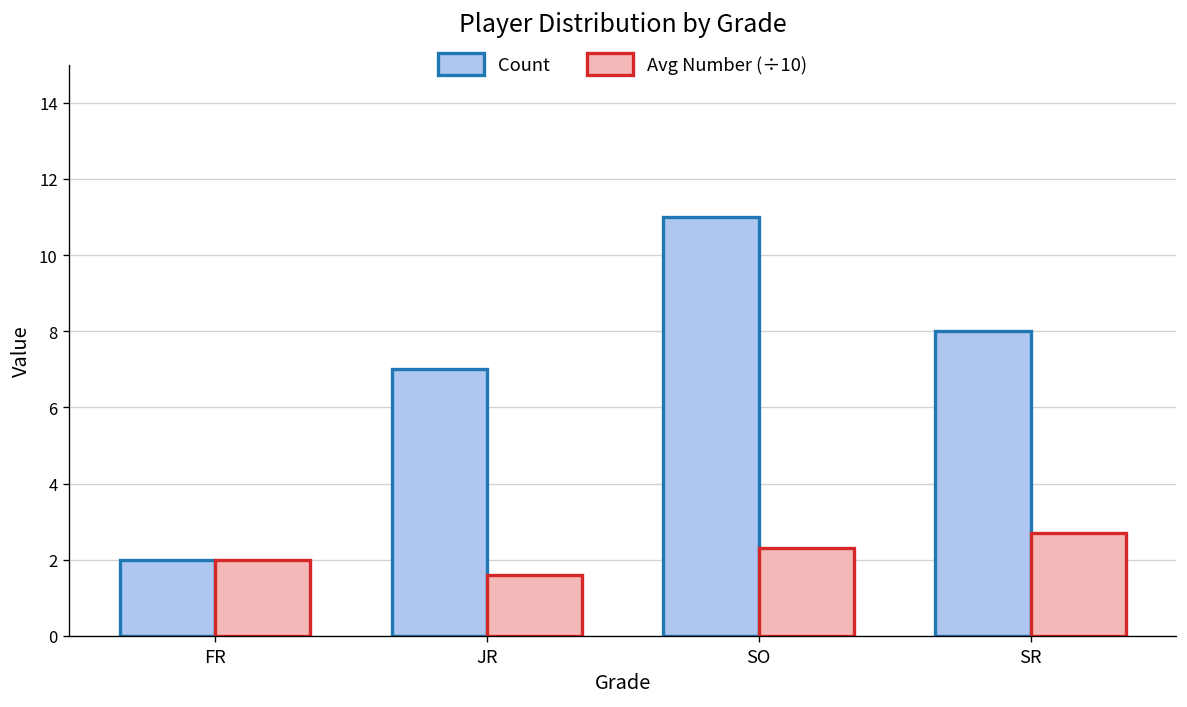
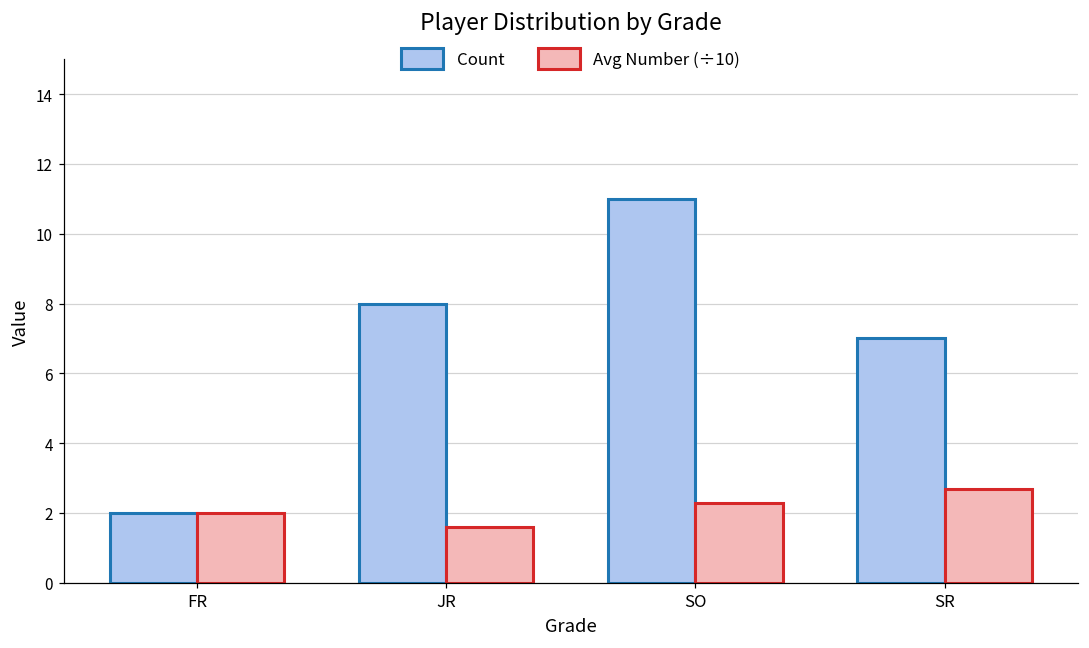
Count, JR: 7 -> 8
Count, SR: 8 -> 7
